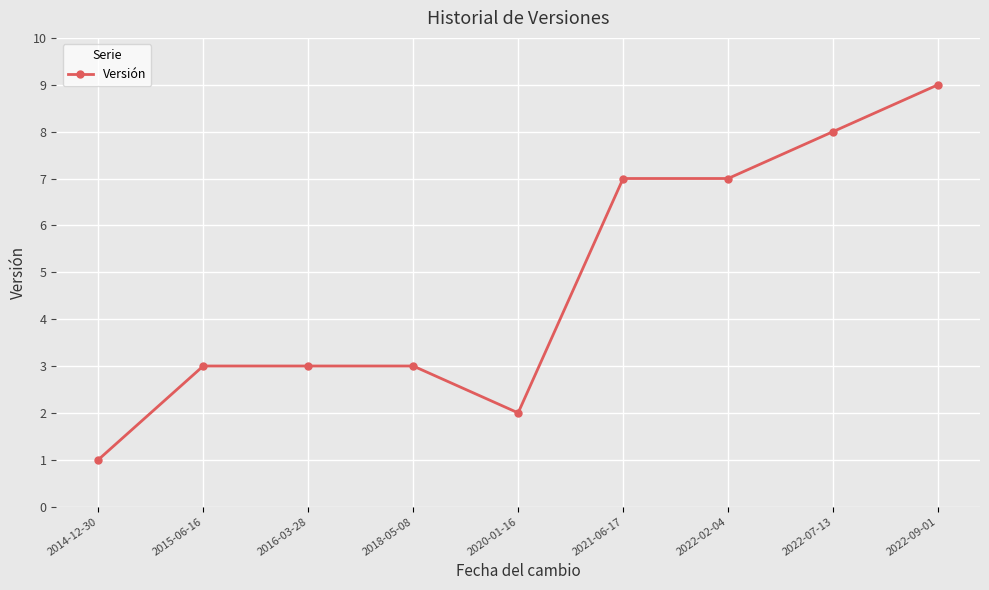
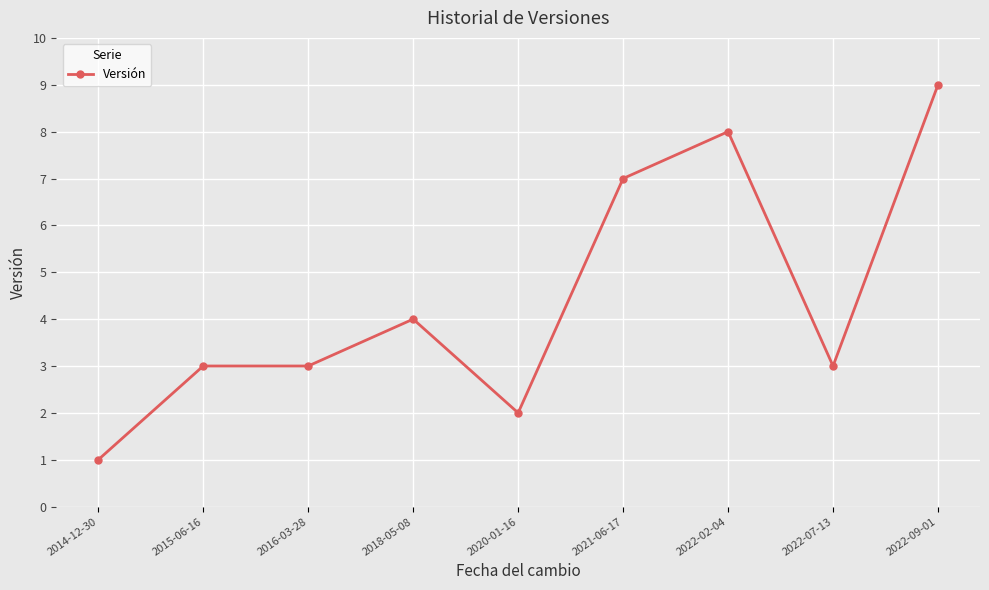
2018-05-08: 3 -> 4
2022-02-04: 7 -> 8
2022-07-13: 8 -> 3
